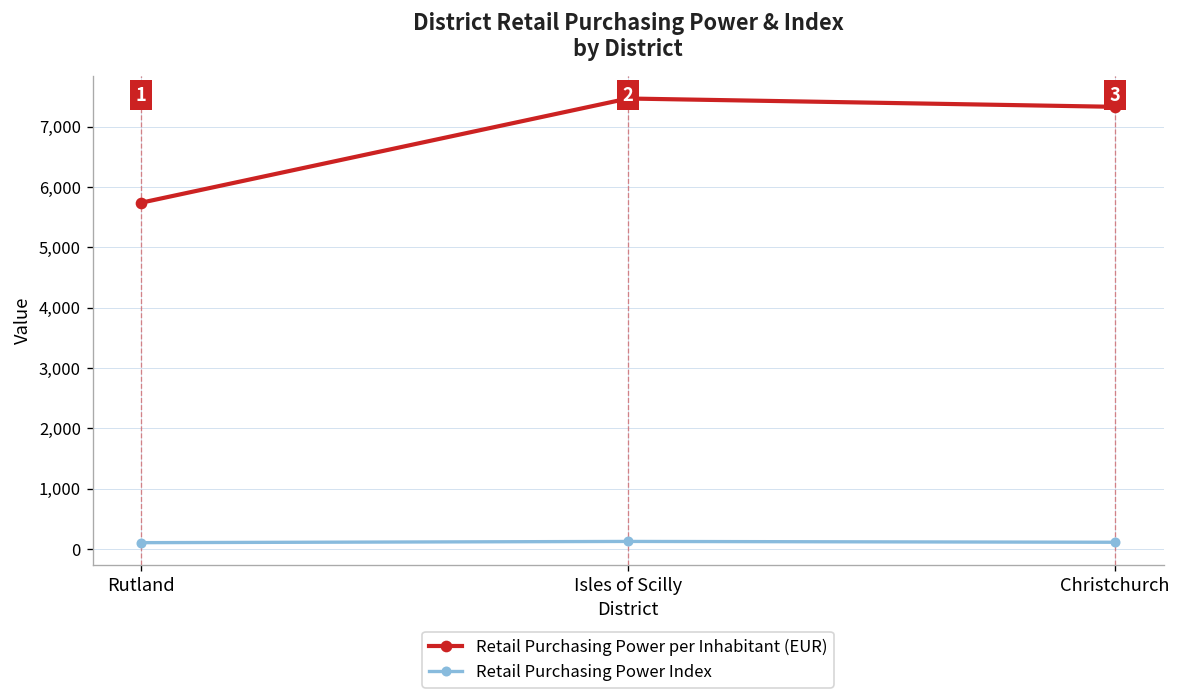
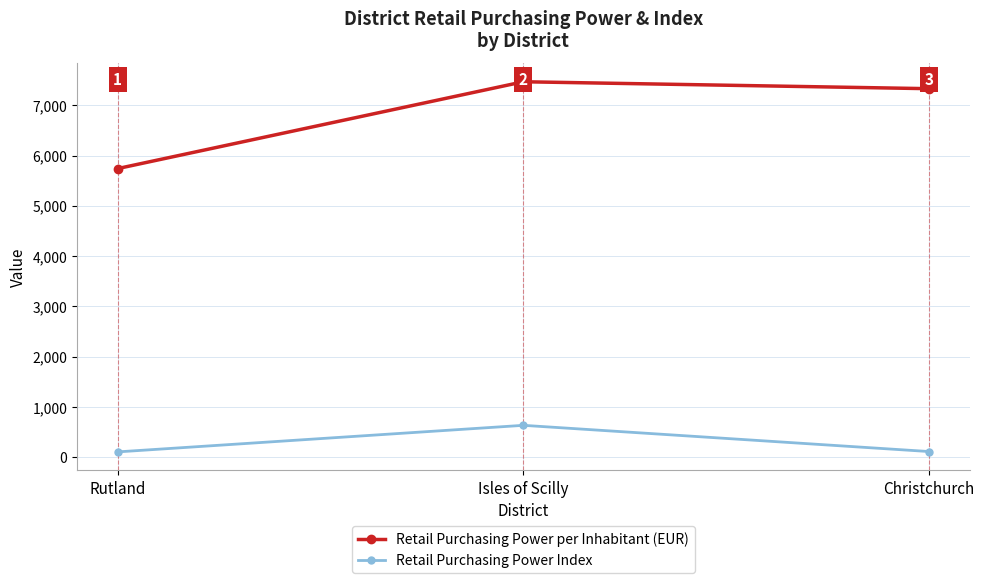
Retail Purchasing Power Index, Isles of Scilly: 100 -> 600
